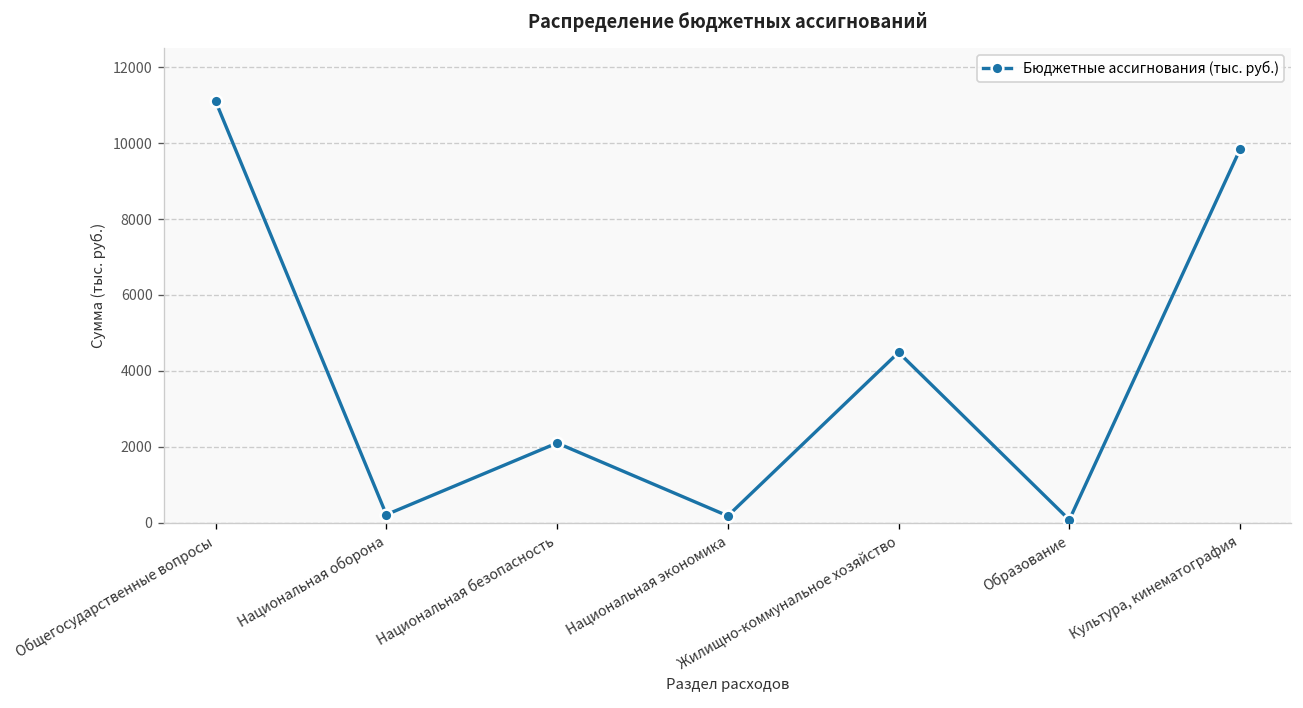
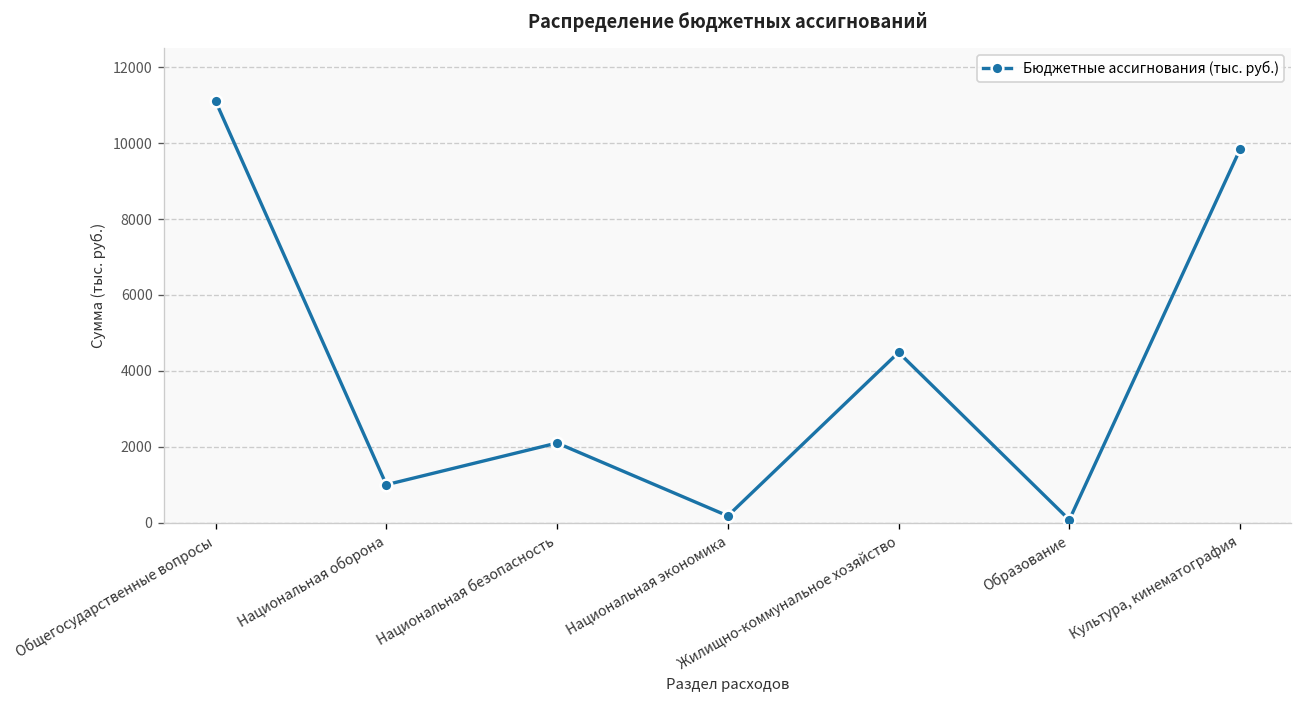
Национальная оборона: 200 -> 1000
